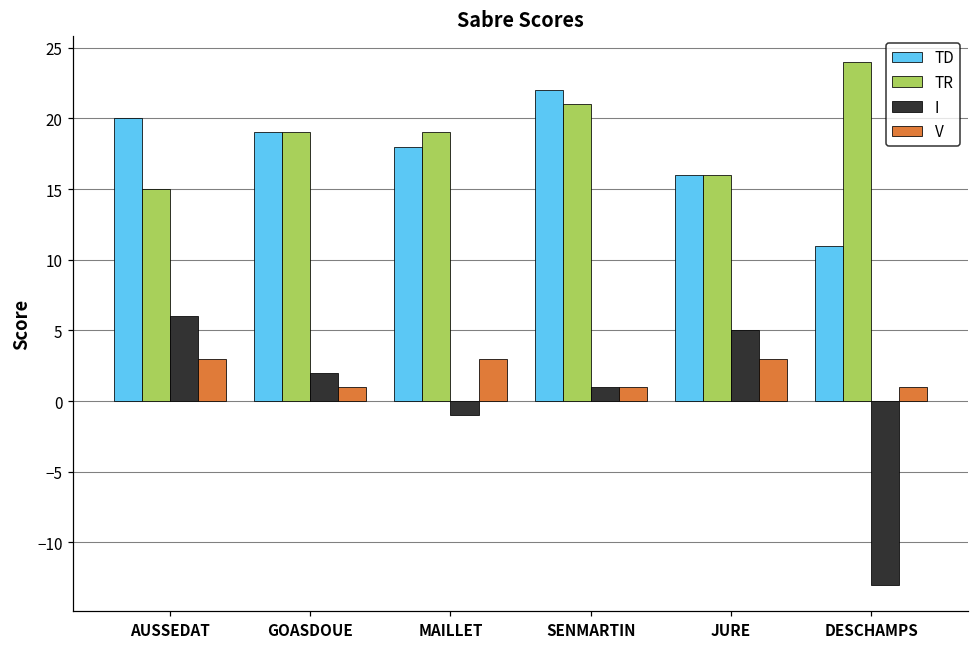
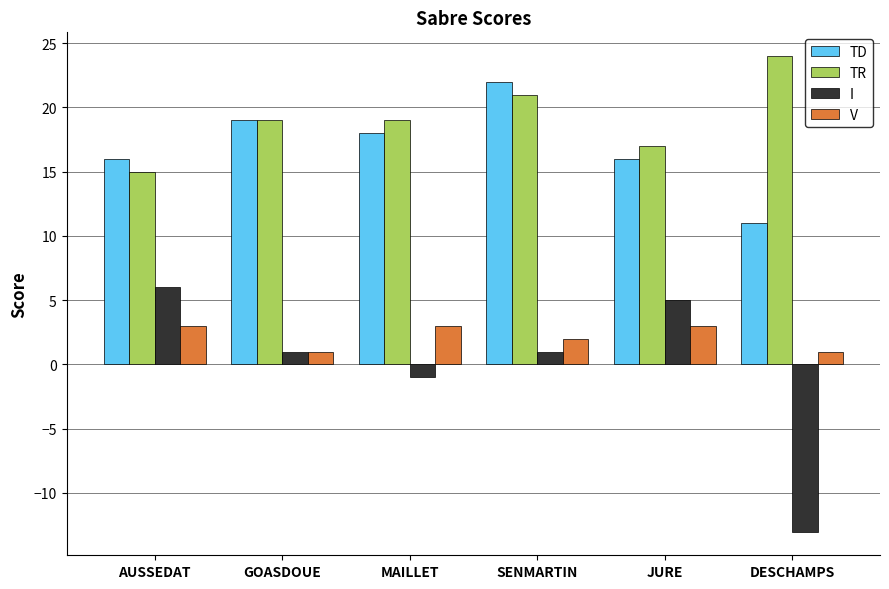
TD, AUSSEDAT: 20 -> 16
I, GOASDOUE: 2 -> 1
V, SENMARTIN: 1 -> 2
TR, JURE: 16 -> 17
